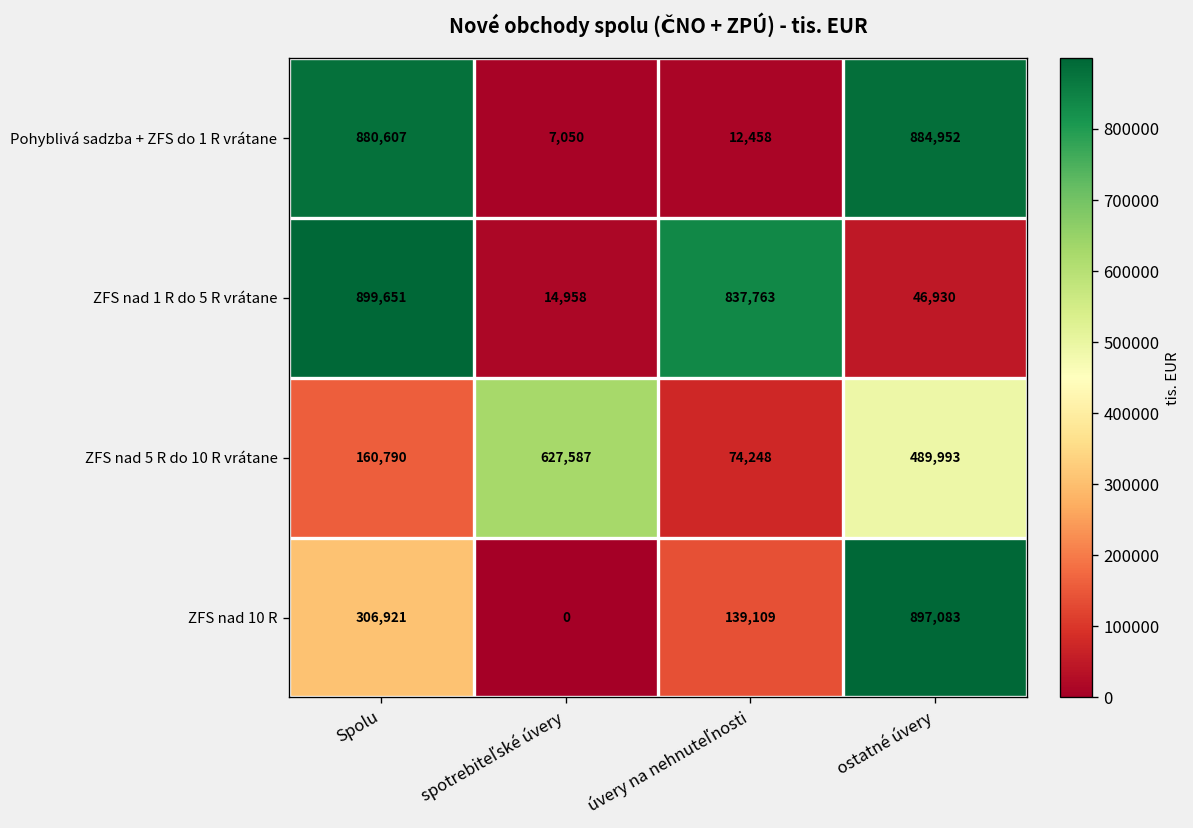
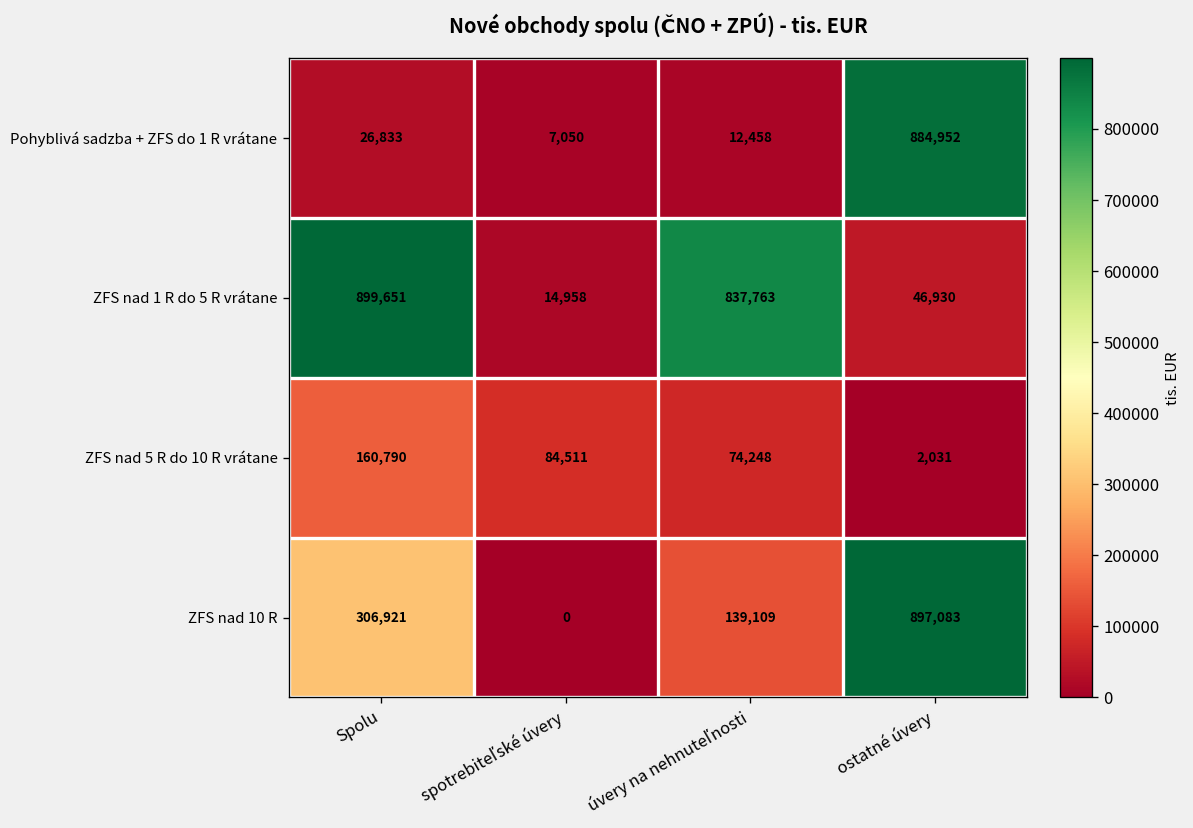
Pohyblivá sadzba + ZFS do 1 R vrátane, Spolu: 880,607 -> 26,833
ZFS nad 5 R do 10 R vrátane, spotrebiteľské úvery: 627,587 -> 84,511
ZFS nad 5 R do 10 R vrátane, ostatné úvery: 489,993 -> 2,031
